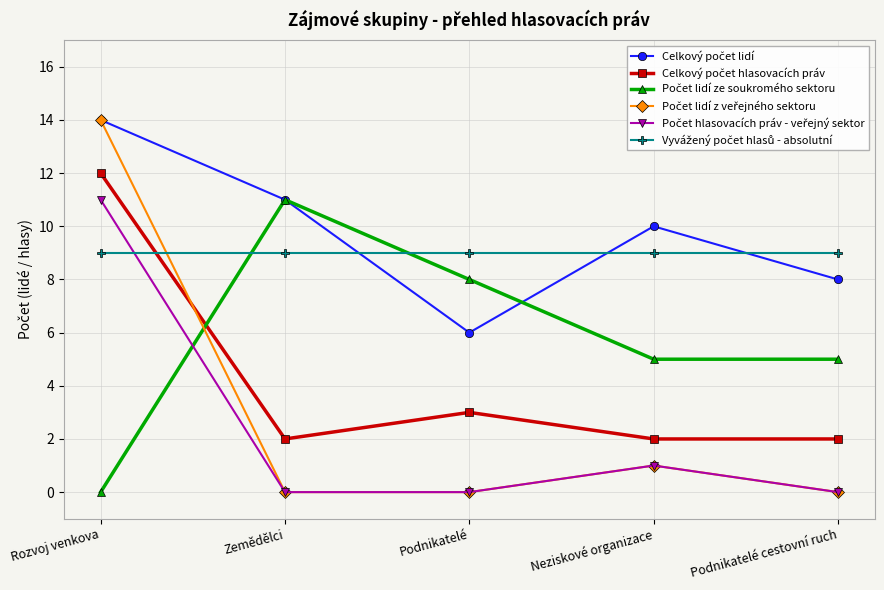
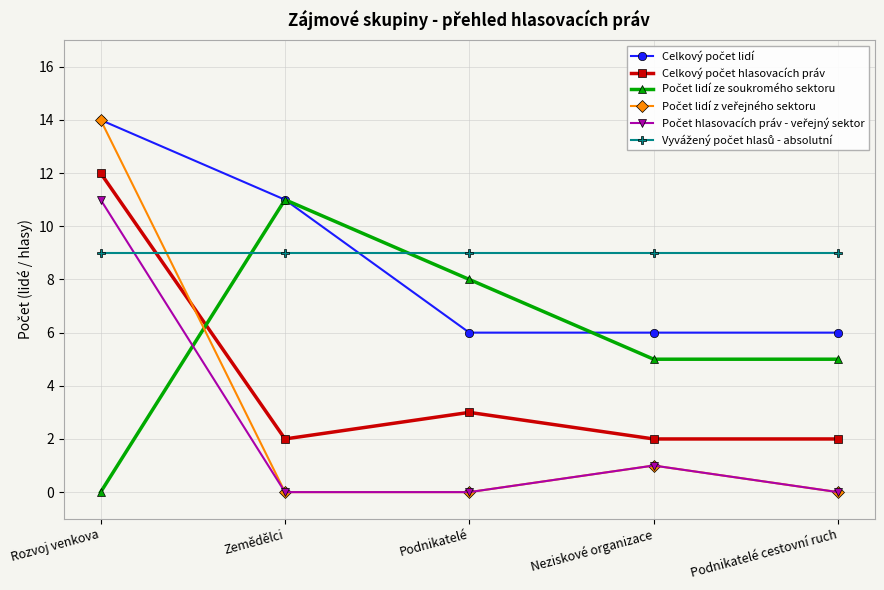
Celkový počet lidí, Neziskové organizace: 10 -> 6
Celkový počet lidí, Podnikatelé cestovní ruch: 8 -> 6
